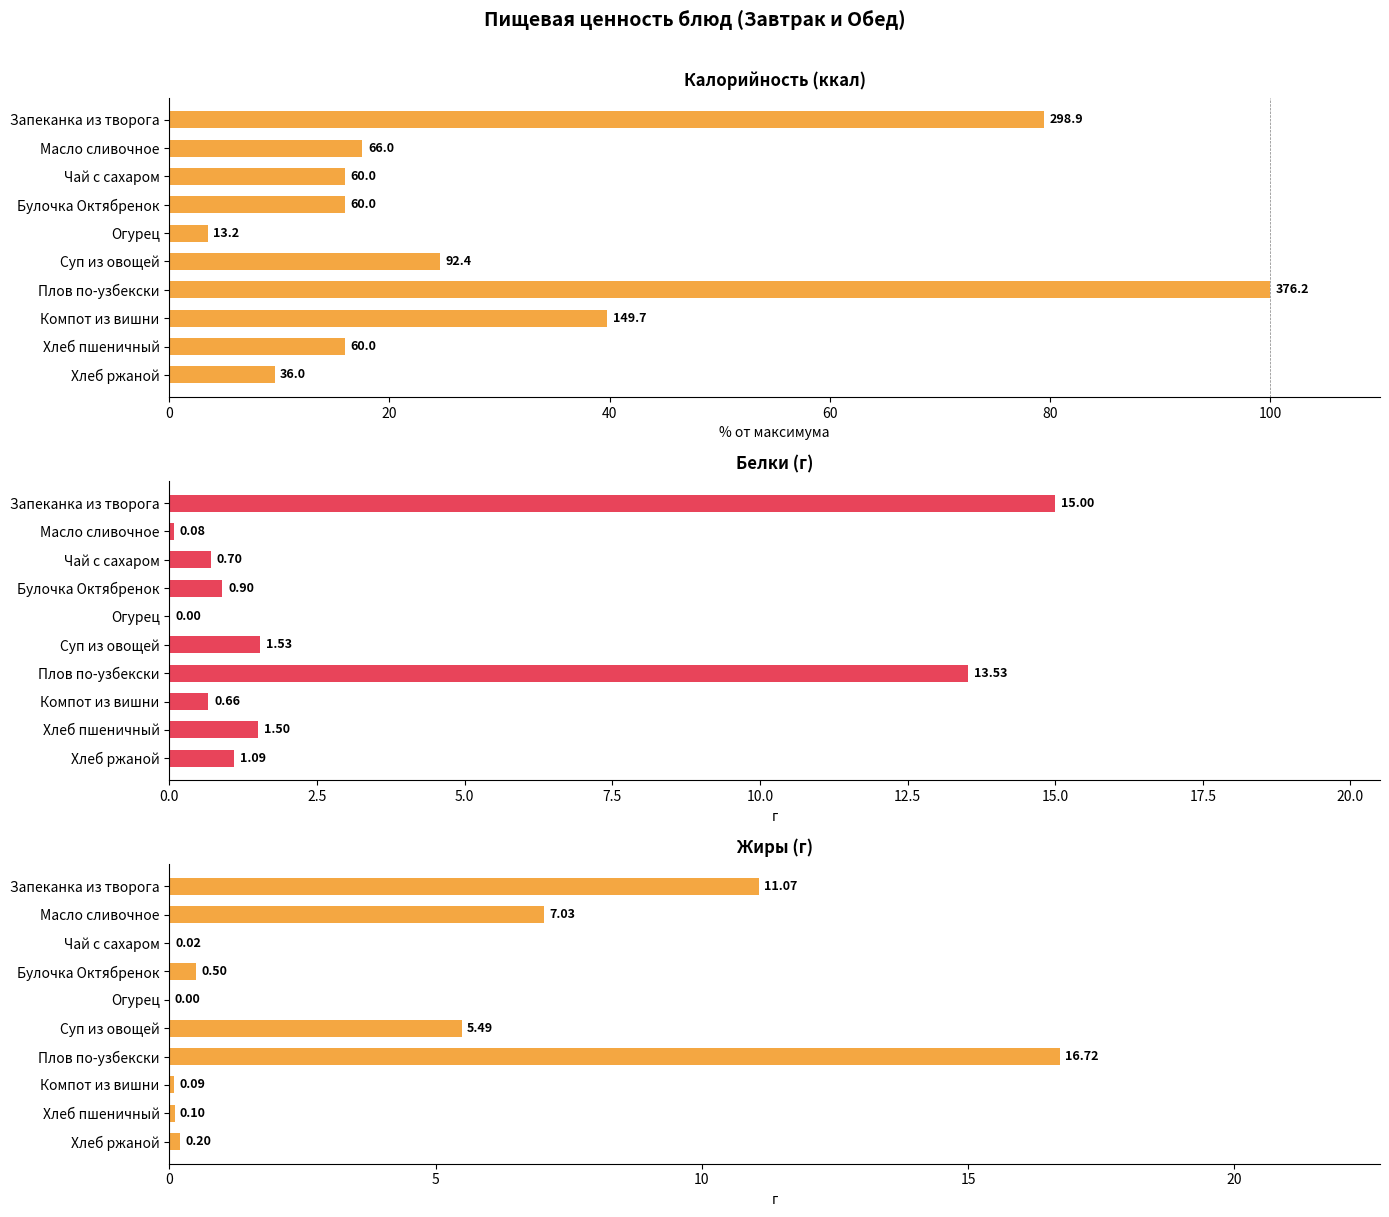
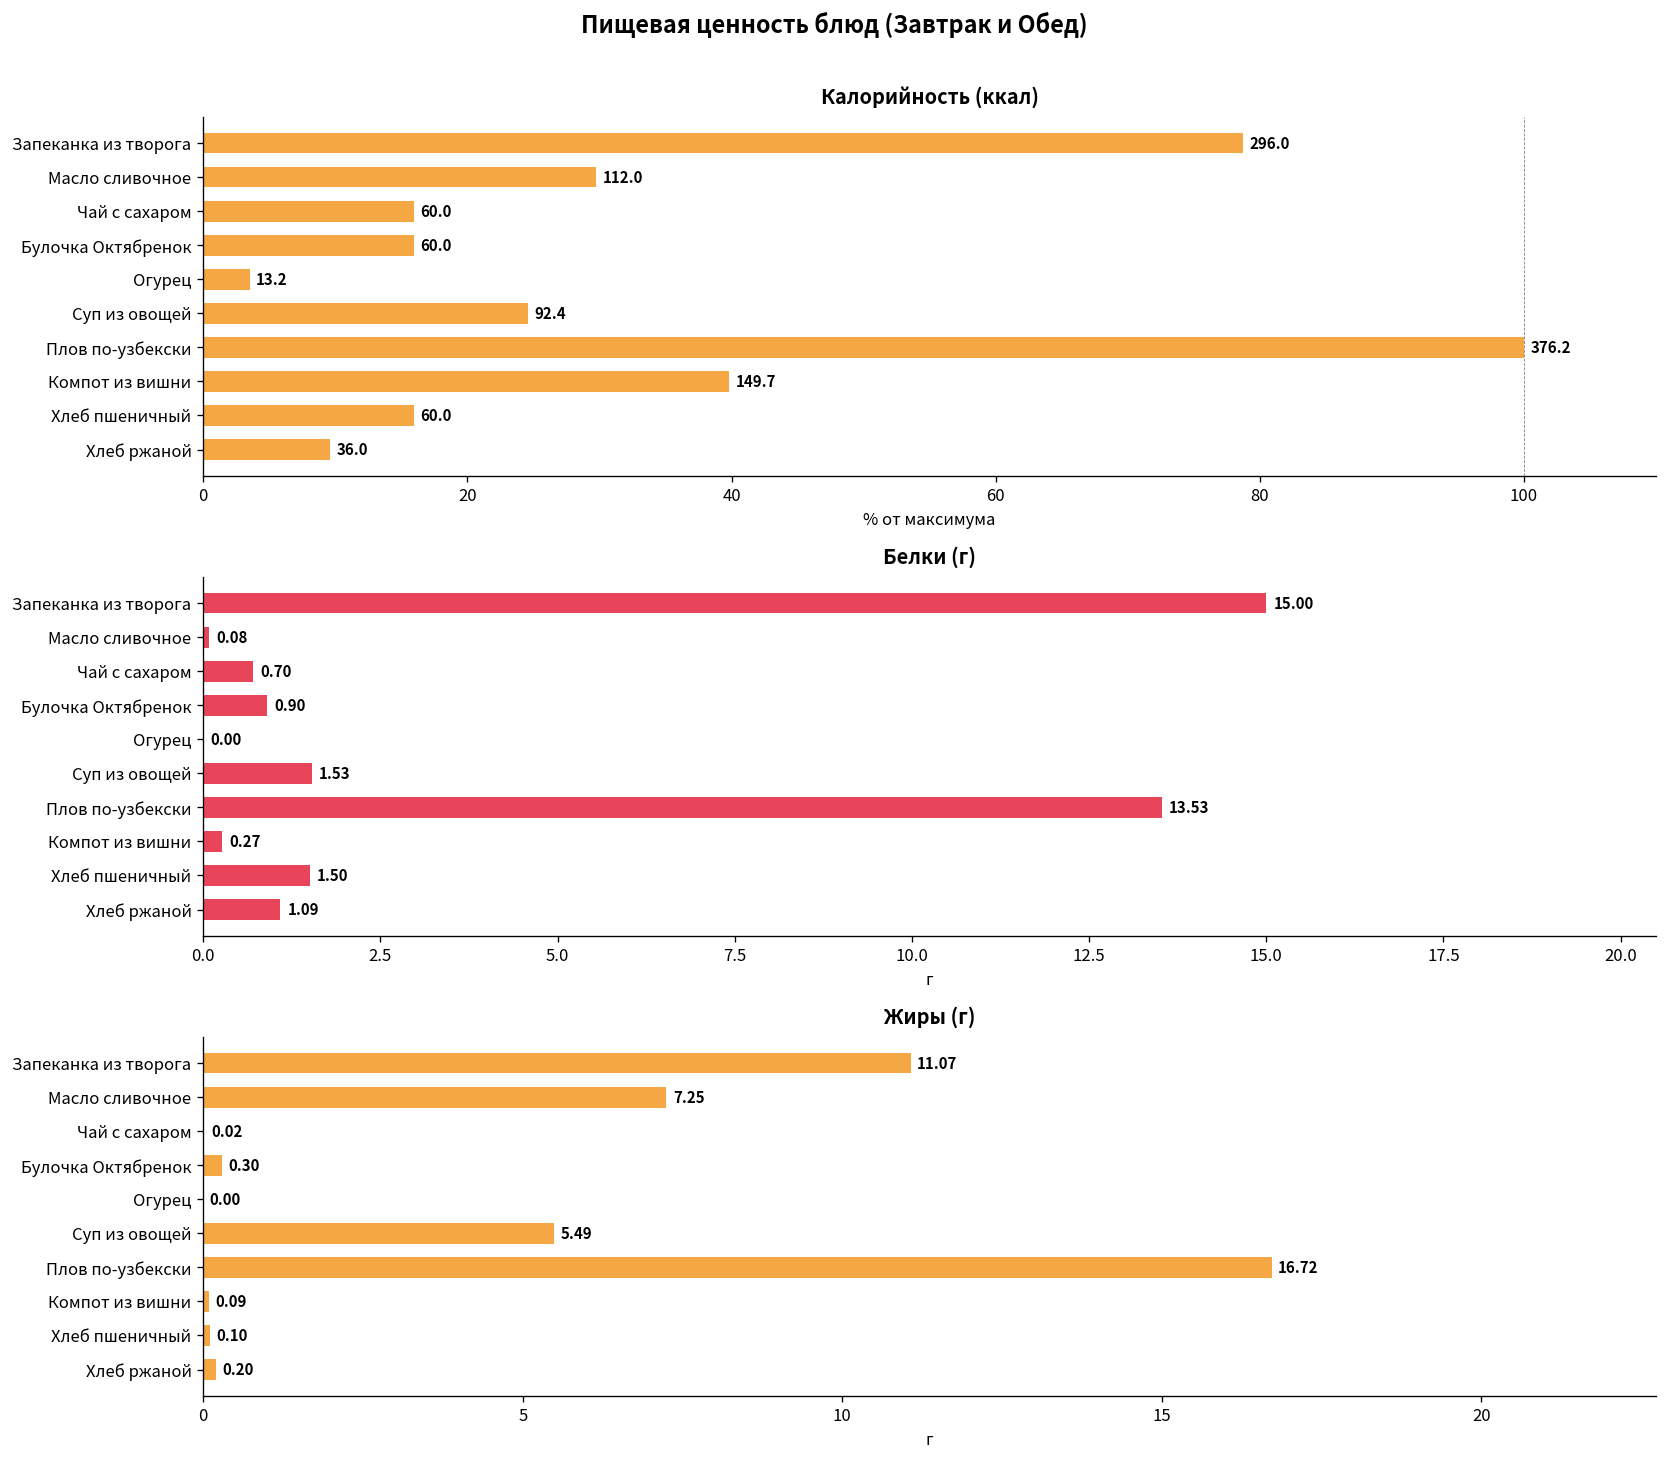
Калорийность (ккал), Запеканка из творога: 298.9 -> 296.0
Калорийность (ккал), Масло сливочное: 66.0 -> 112.0
Белки (г), Компот из вишни: 0.66 -> 0.27
Жиры (г), Масло сливочное: 7.03 -> 7.25
Жиры (г), Булочка Октябренок: 0.50 -> 0.30
